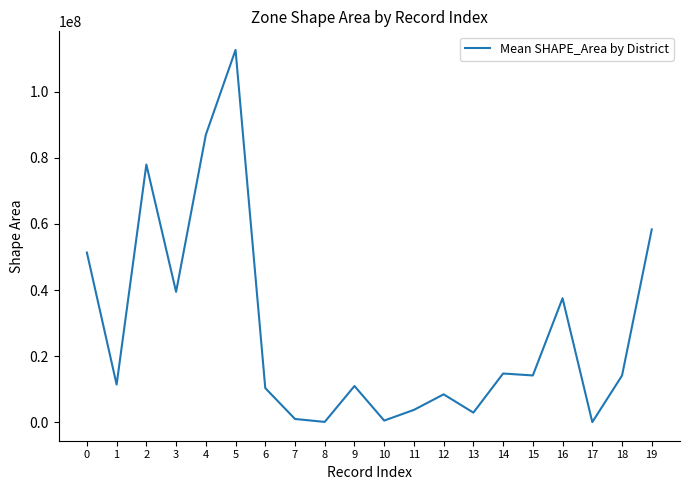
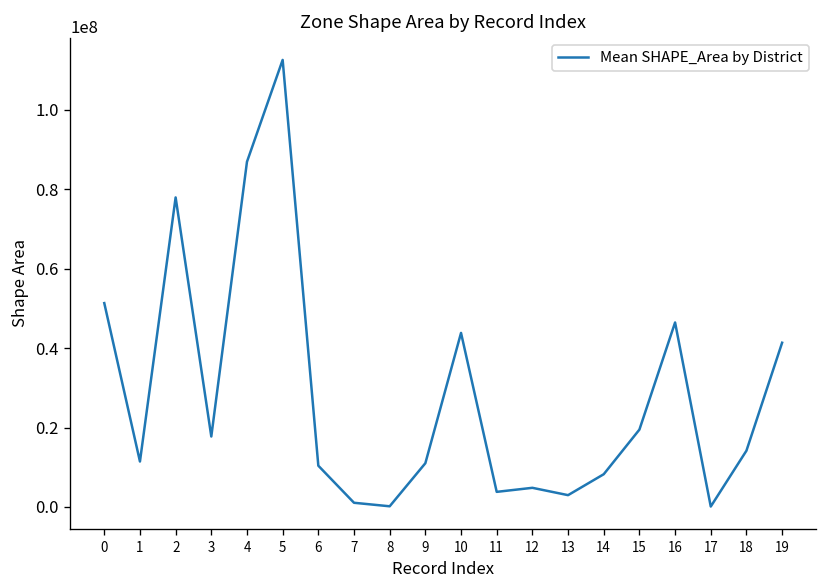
3: 39000000 -> 18000000
10: 1000000 -> 44000000
12: 9000000 -> 5000000
14: 15000000 -> 8000000
15: 14000000 -> 19000000
16: 38000000 -> 46000000
19: 58000000 -> 41000000
